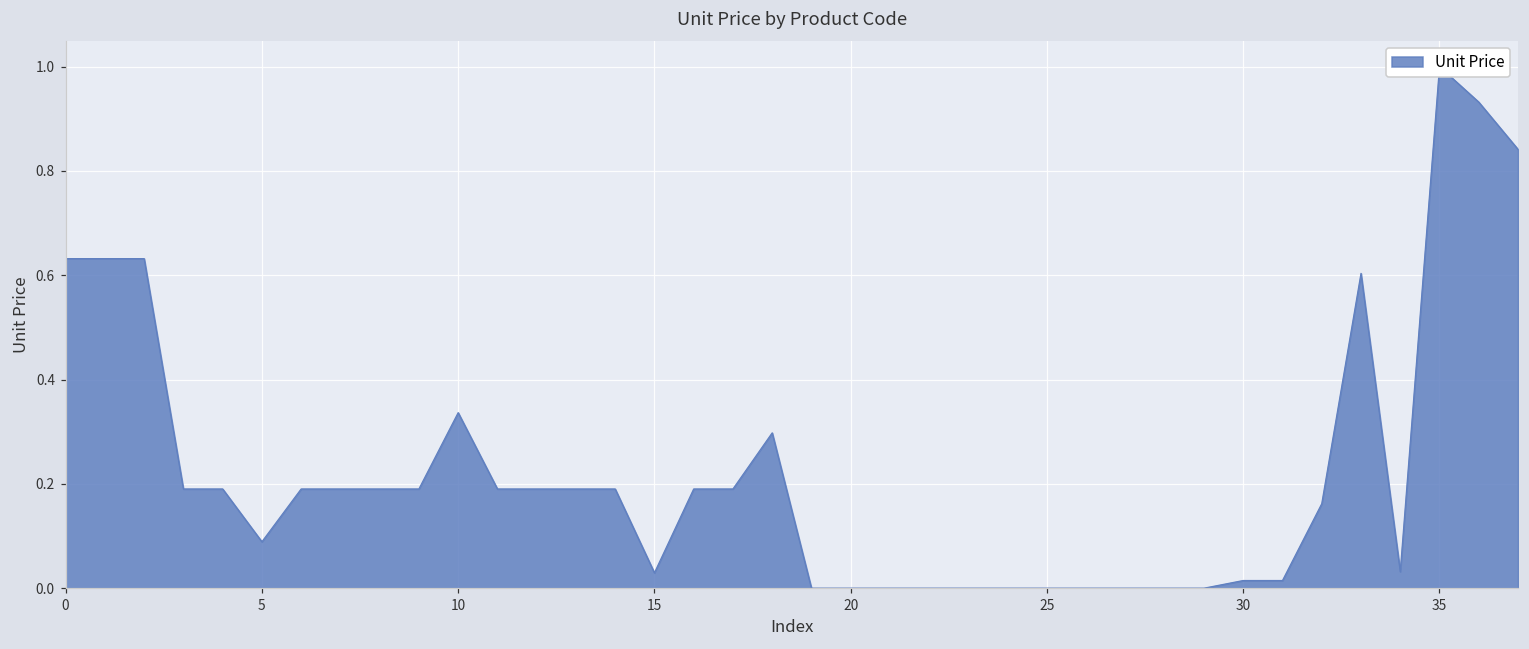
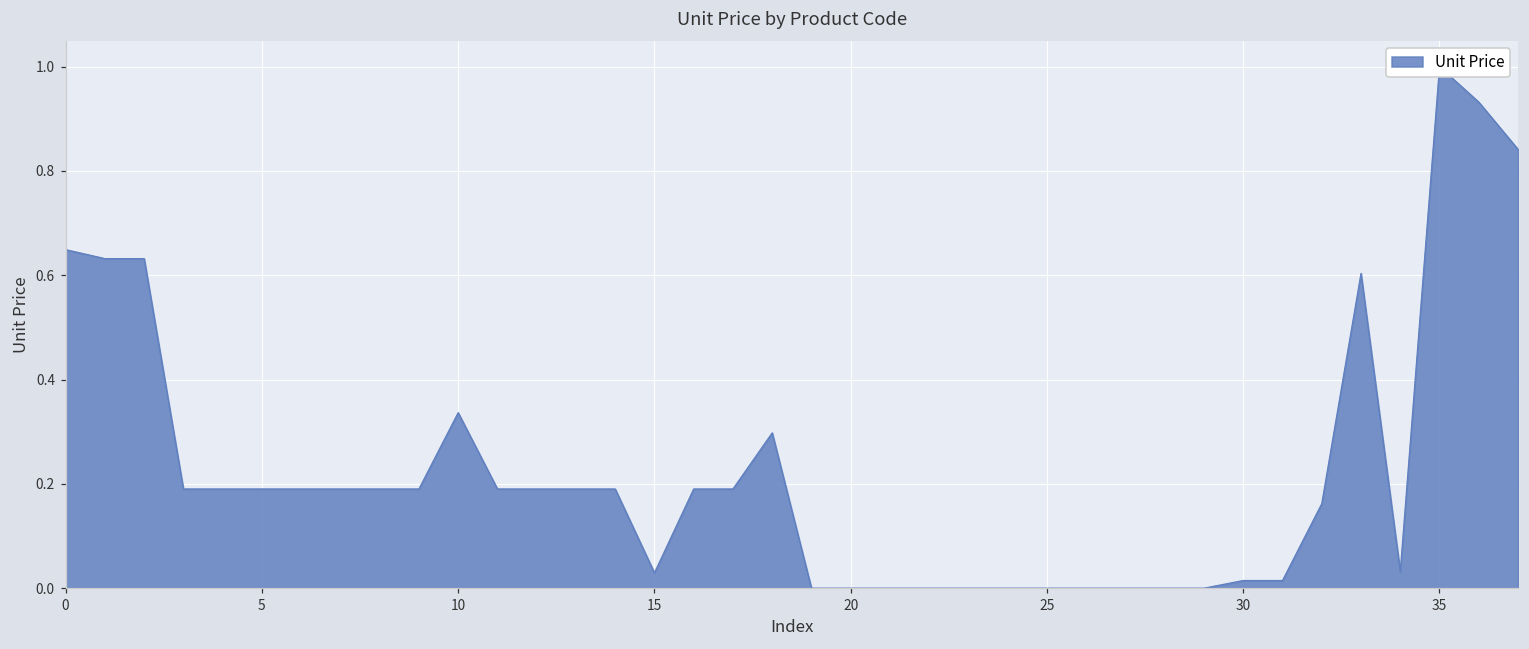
0: 0.63 -> 0.65
5: 0.09 -> 0.19
